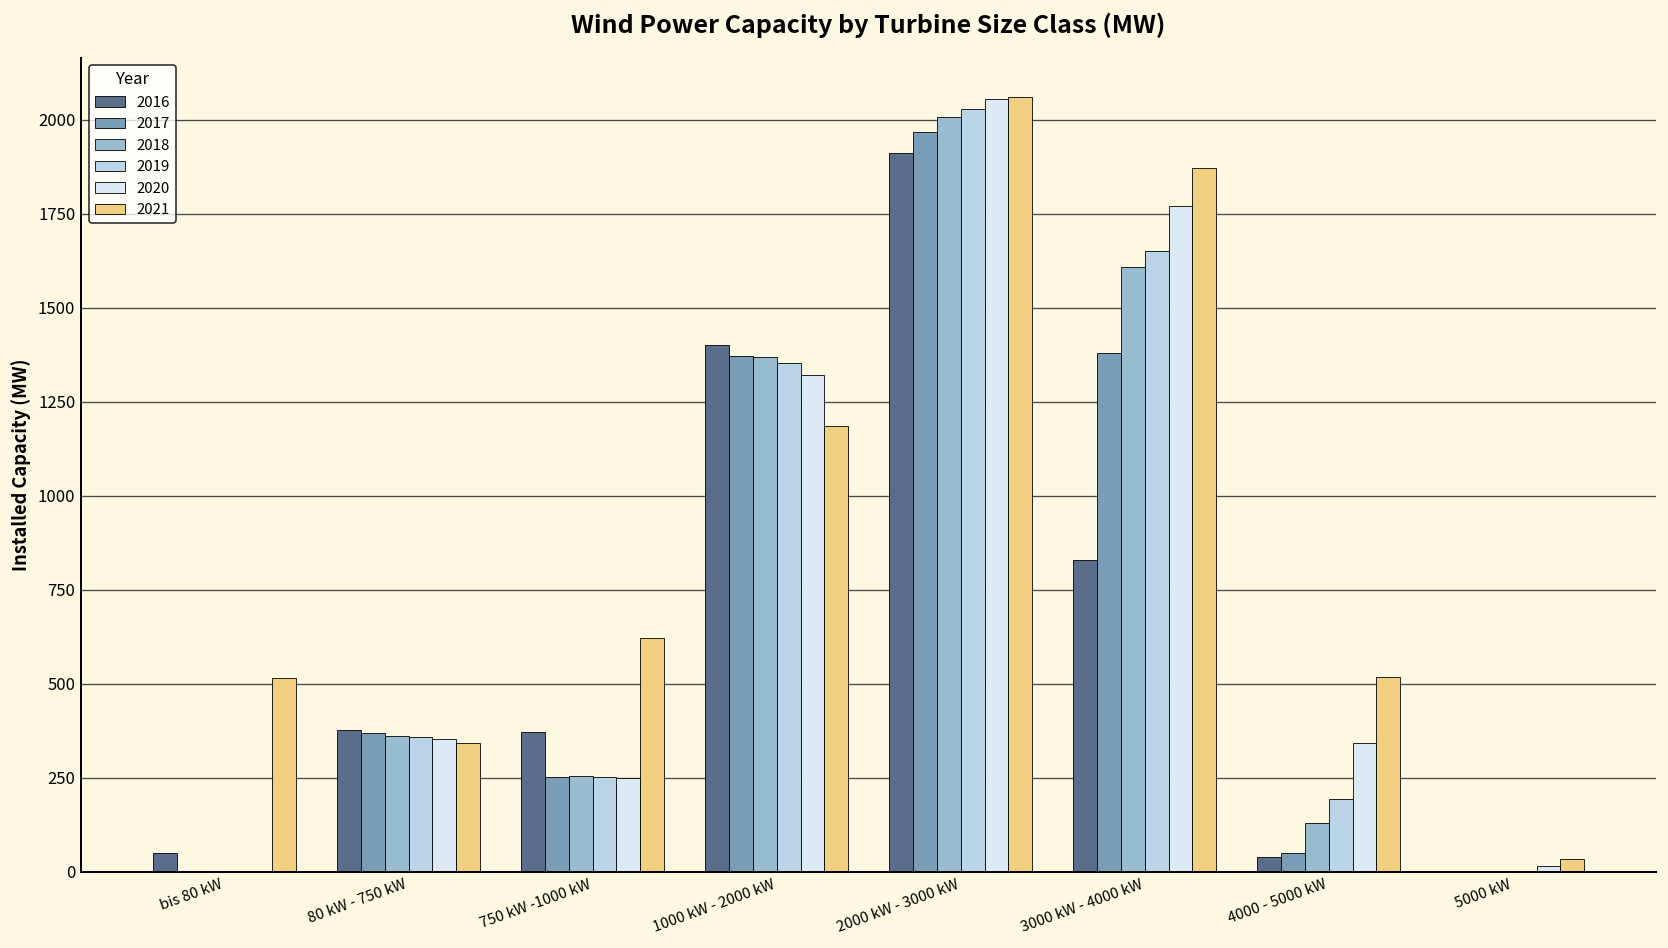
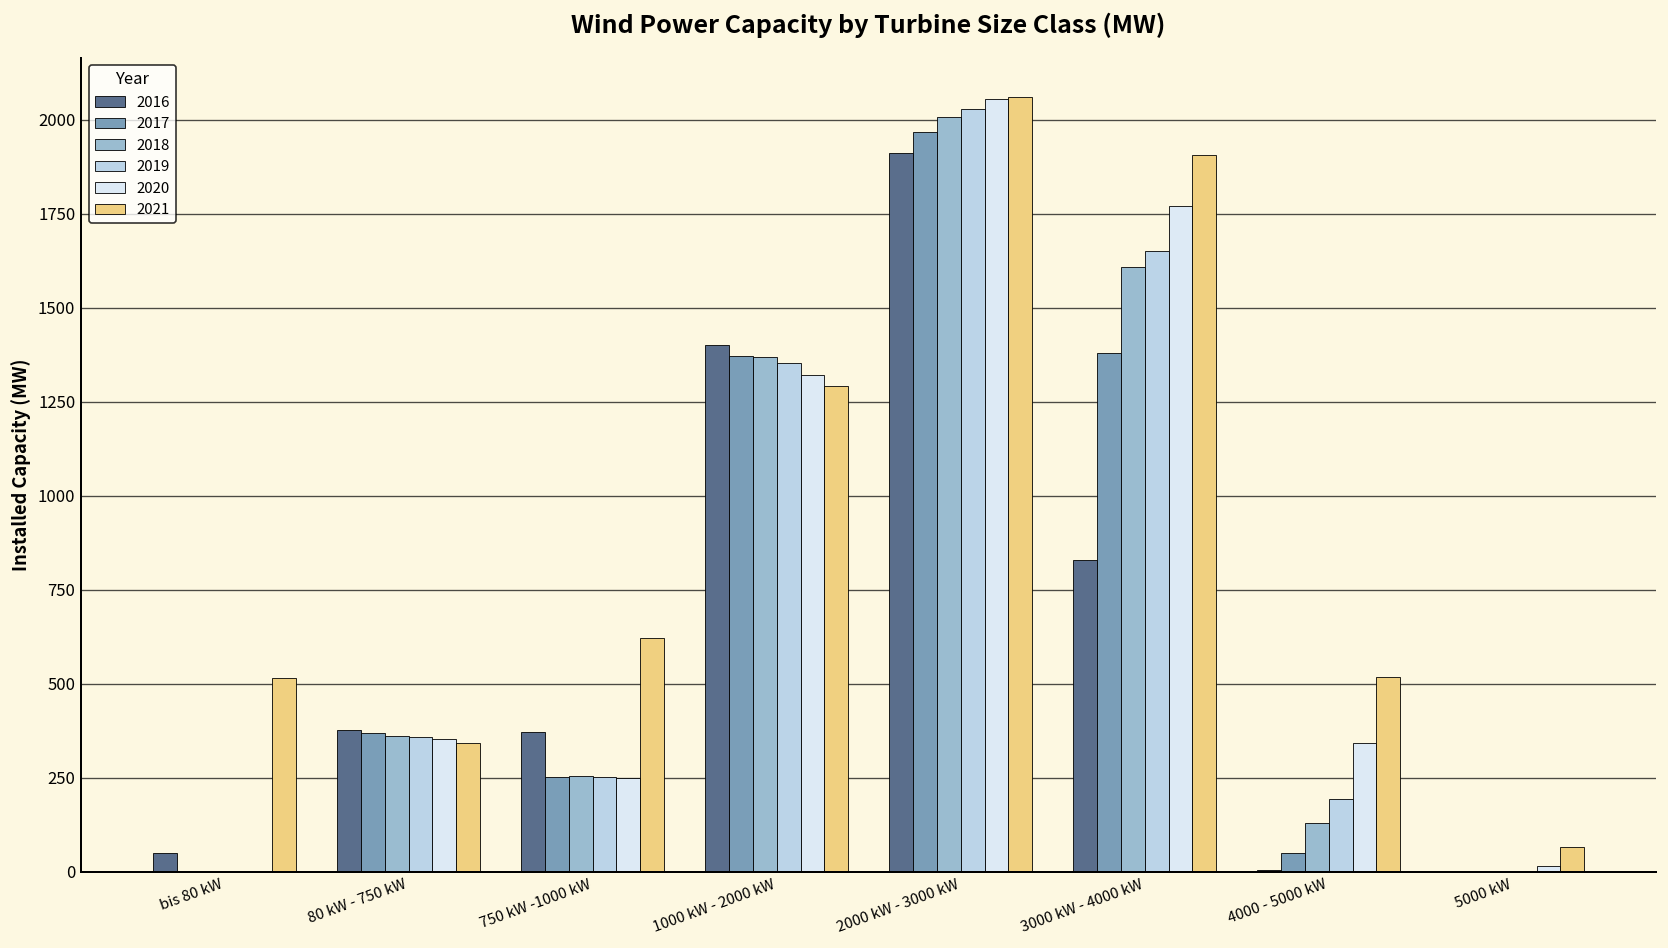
2021, 1000 kW - 2000 kW: 1190 -> 1290
2021, 3000 kW - 4000 kW: 1870 -> 1910
2016, 4000 - 5000 kW: 40 -> 0
2021, 5000 kW: 30 -> 70
